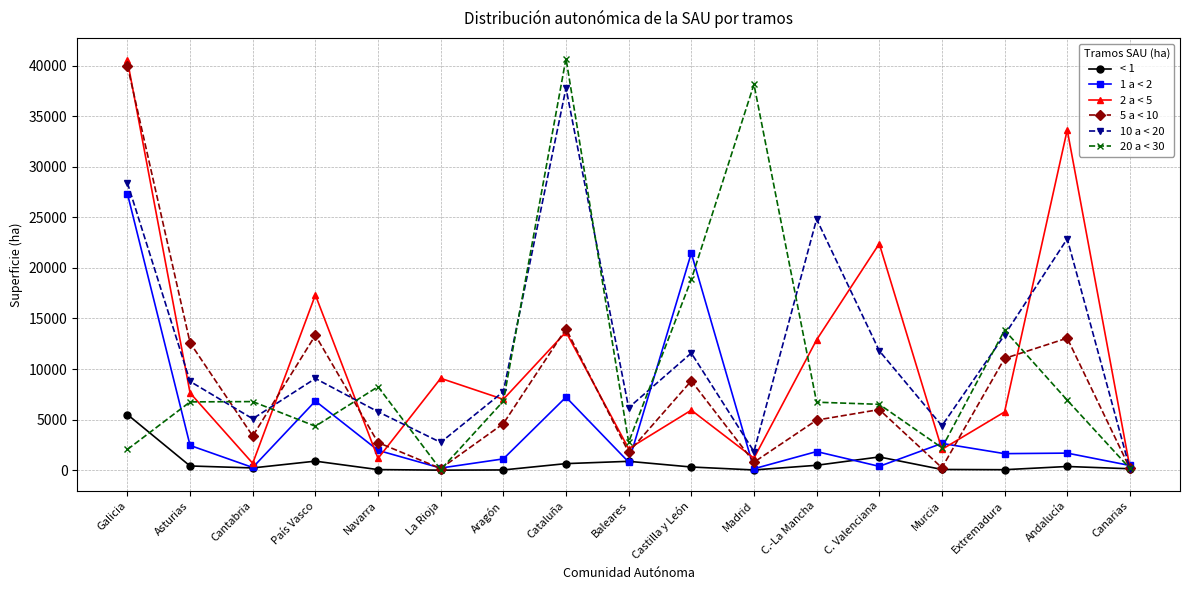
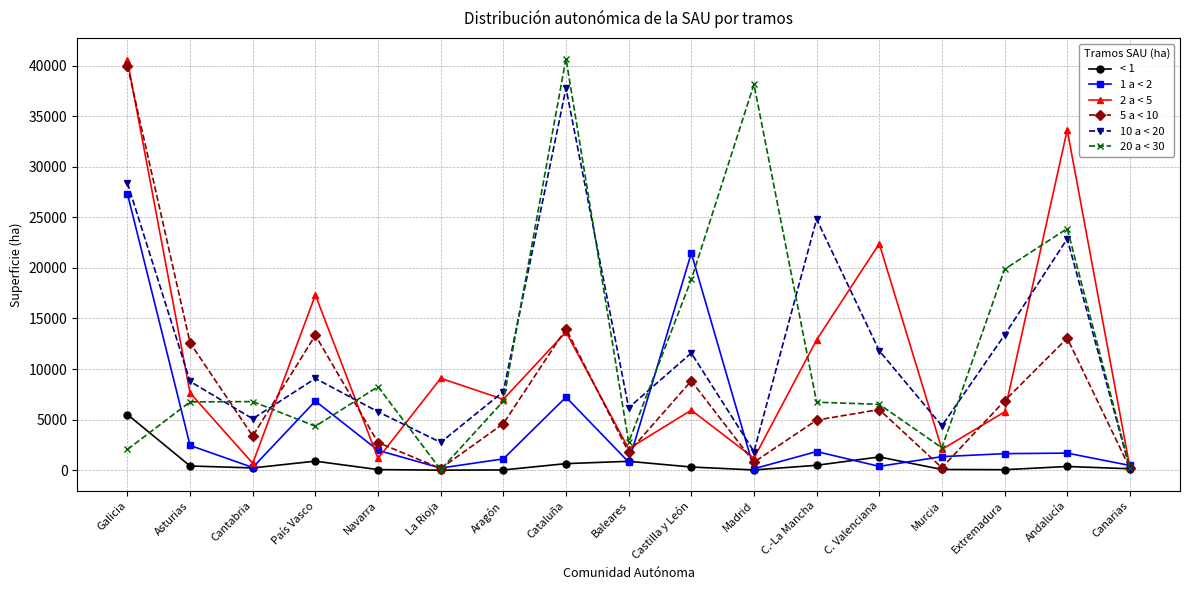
1 a < 2, Murcia: 2600 -> 1300
5 a < 10, Extremadura: 11000 -> 6900
20 a < 30, Extremadura: 13800 -> 19900
20 a < 30, Andalucía: 6900 -> 23900
